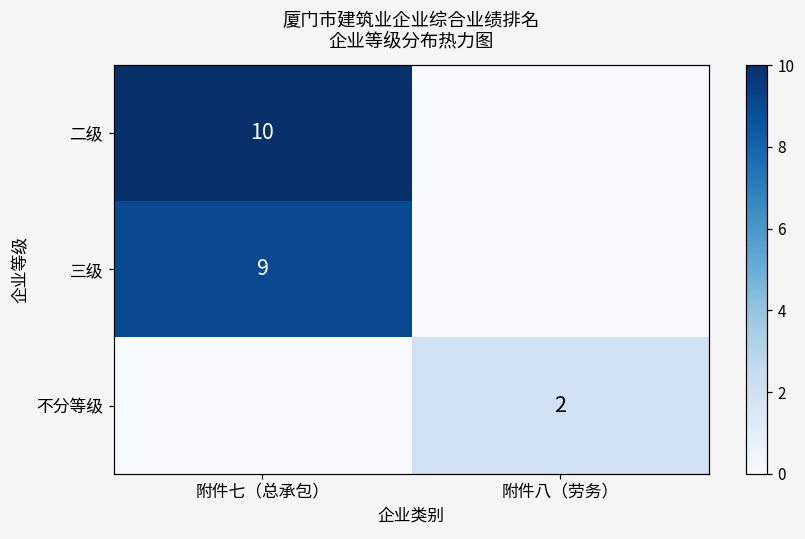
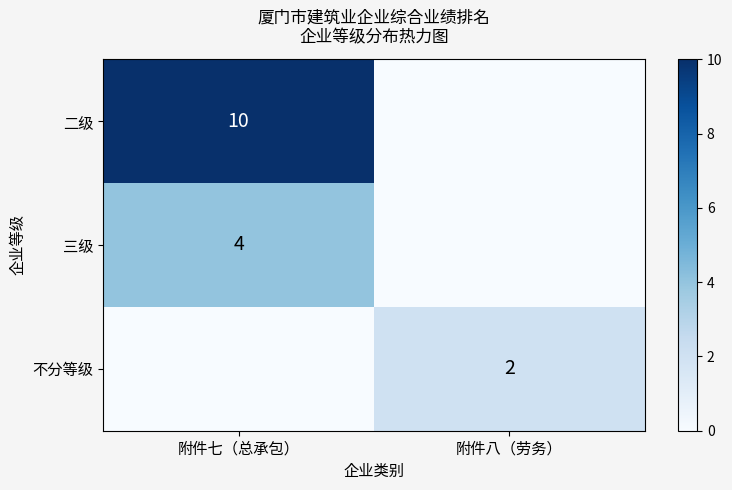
三级, 附件七（总承包）: 9 -> 4
